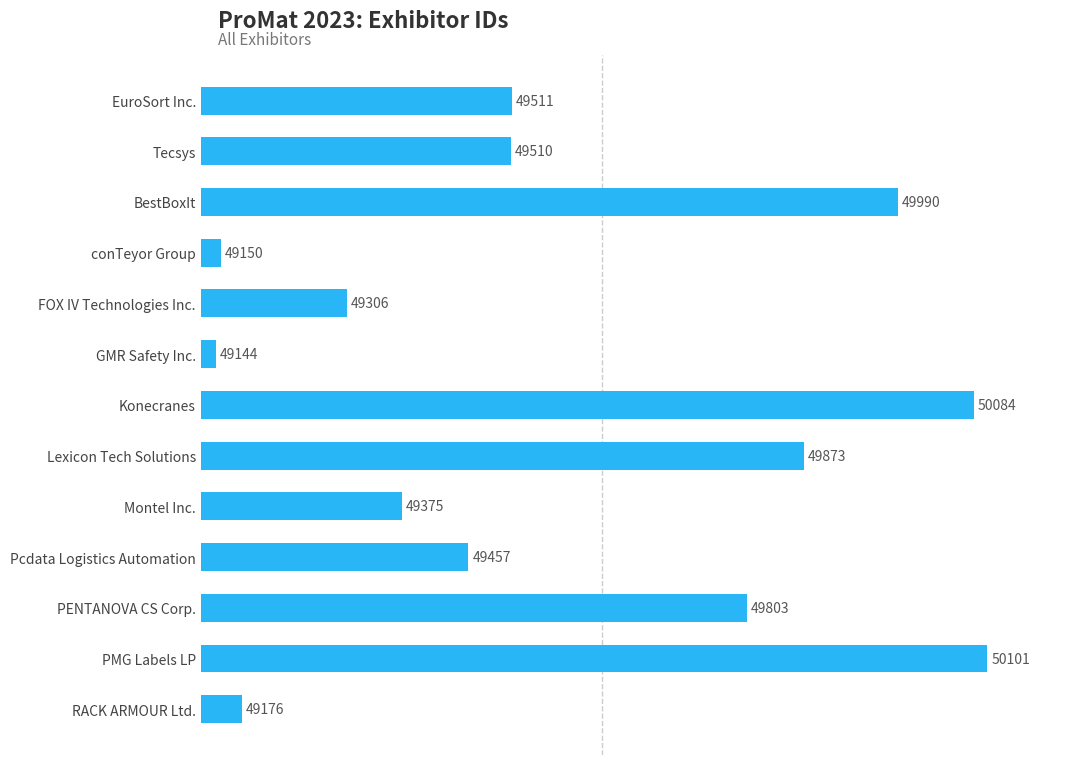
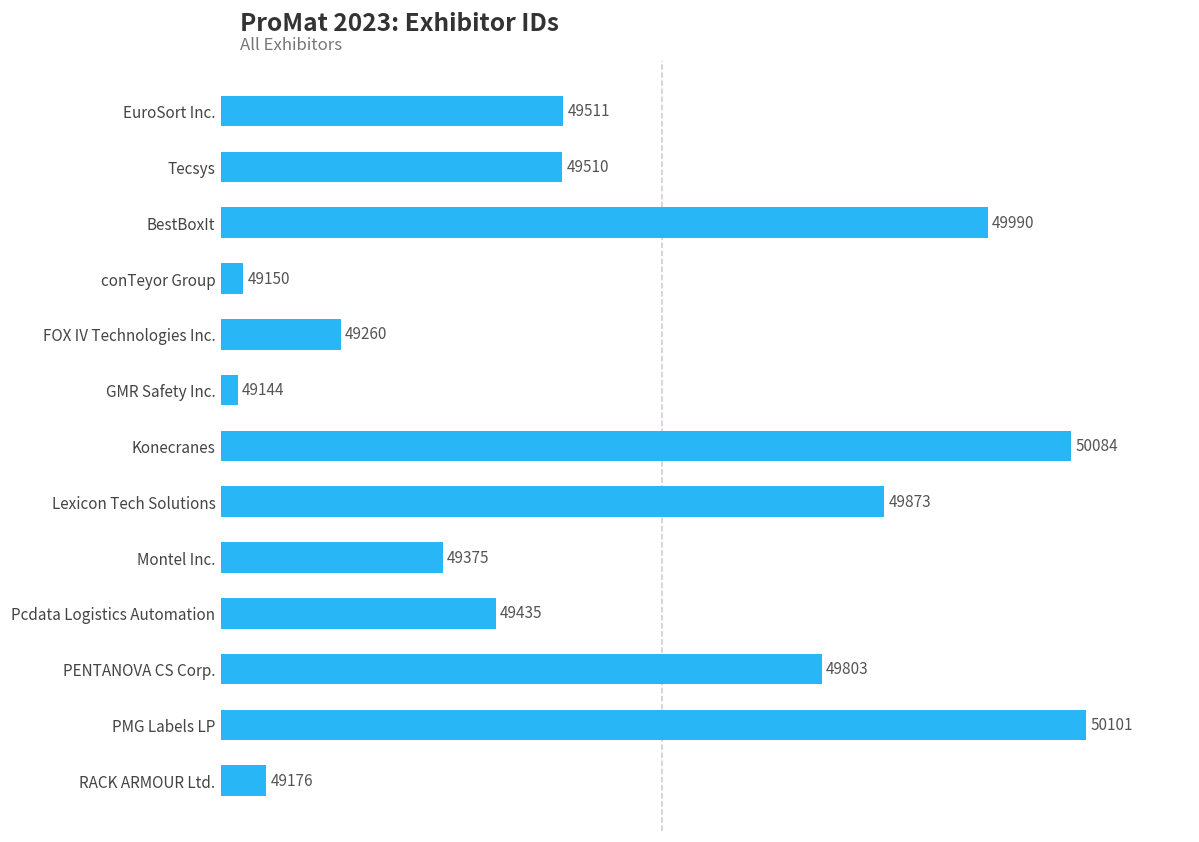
FOX IV Technologies Inc.: 49306 -> 49260
Pcdata Logistics Automation: 49457 -> 49435
